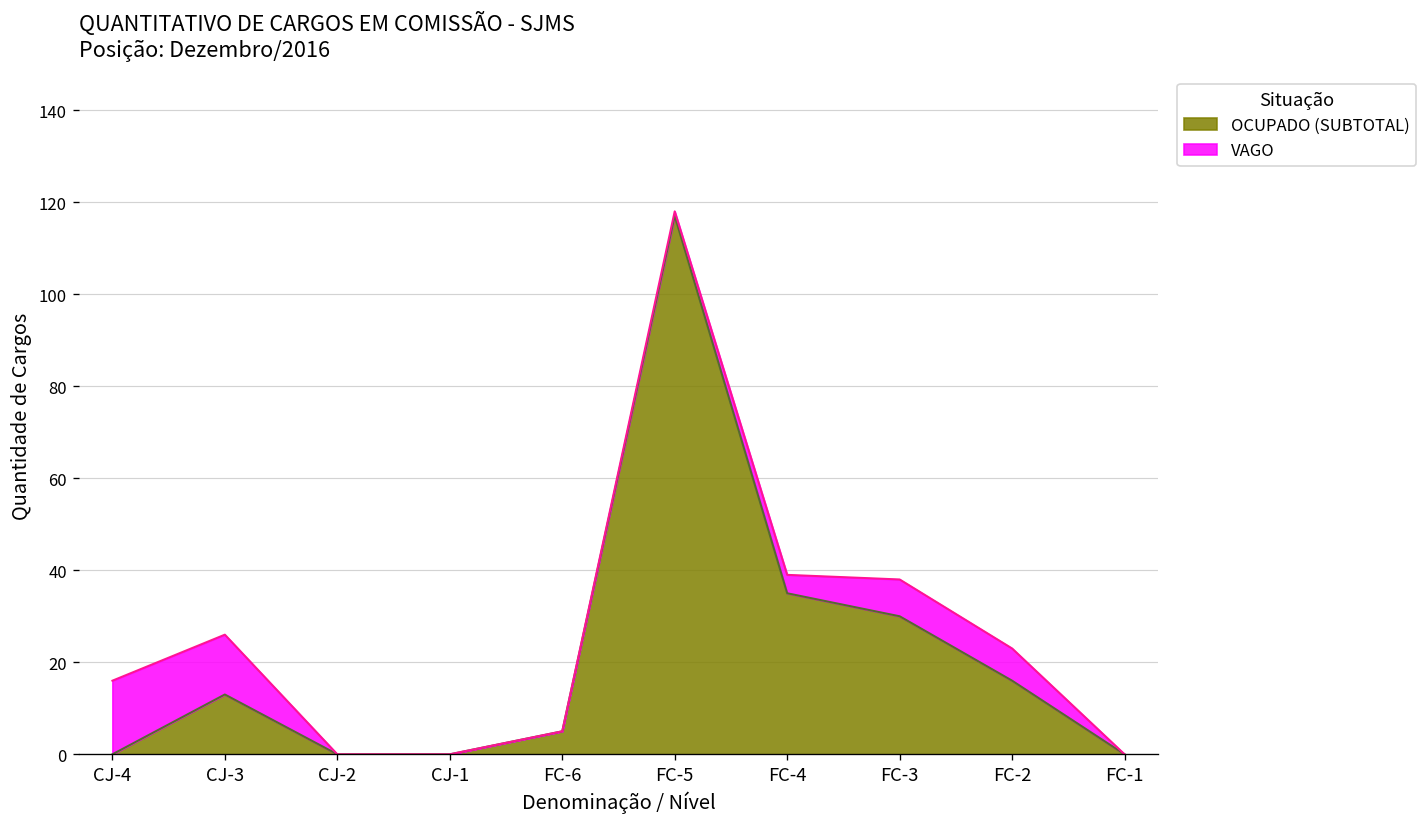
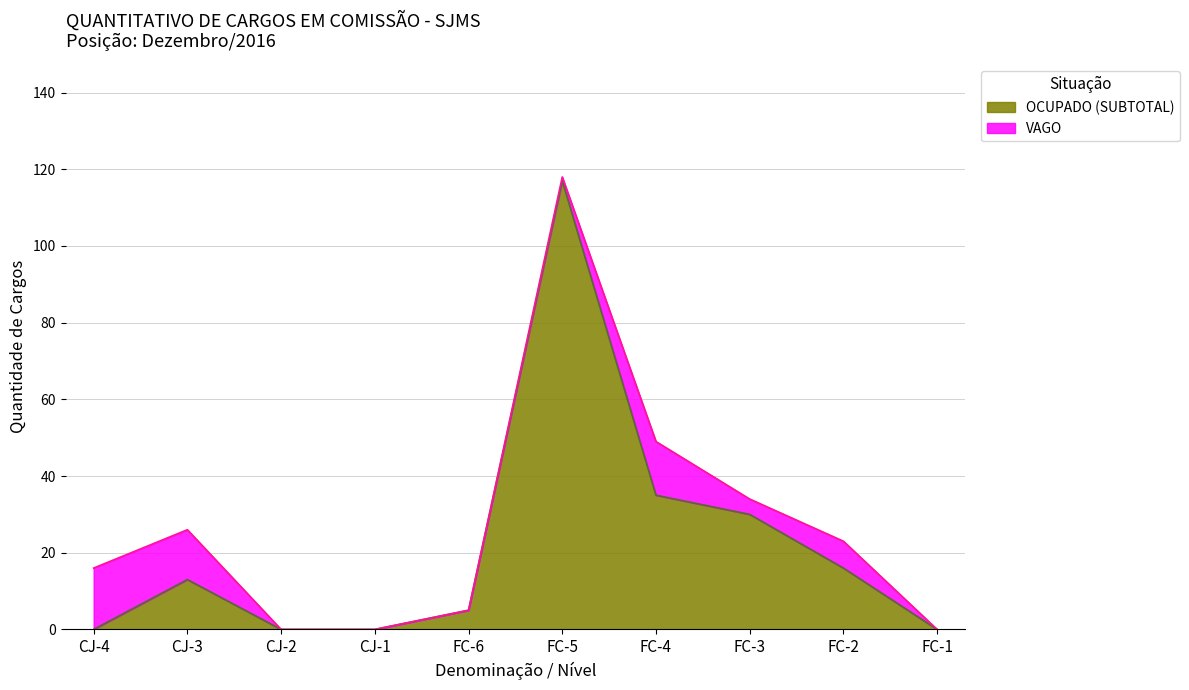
VAGO, FC-4: 4 -> 14
VAGO, FC-3: 8 -> 4
